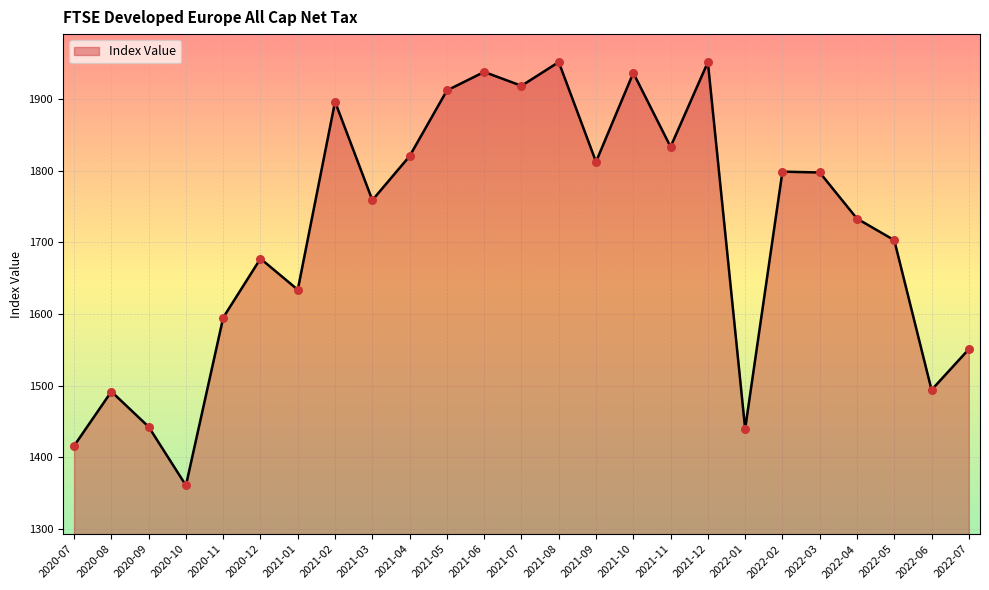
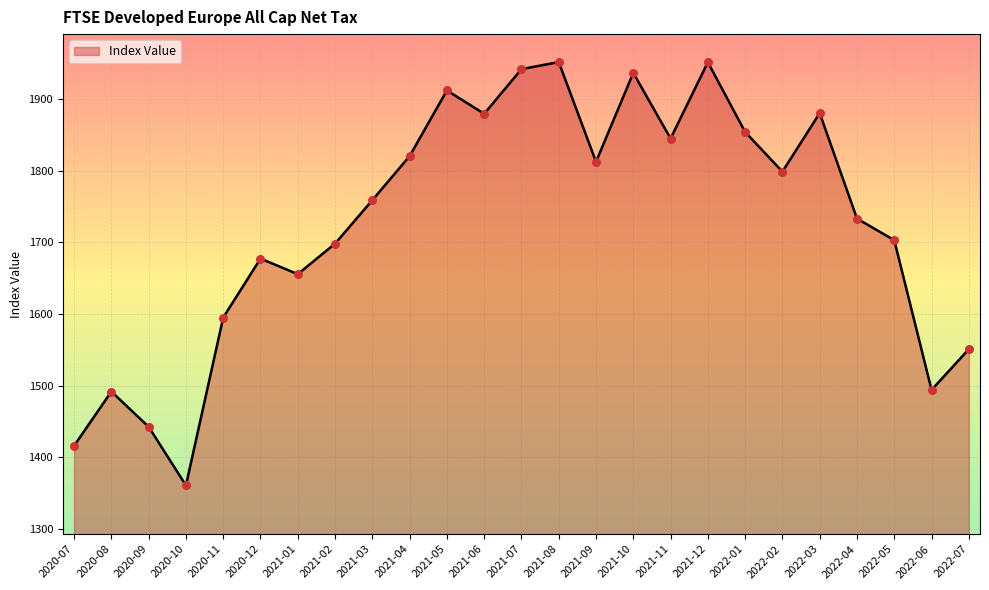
2021-01: 1630 -> 1660
2021-02: 1900 -> 1700
2021-06: 1940 -> 1880
2021-07: 1920 -> 1940
2021-11: 1830 -> 1850
2022-01: 1440 -> 1850
2022-03: 1800 -> 1880
